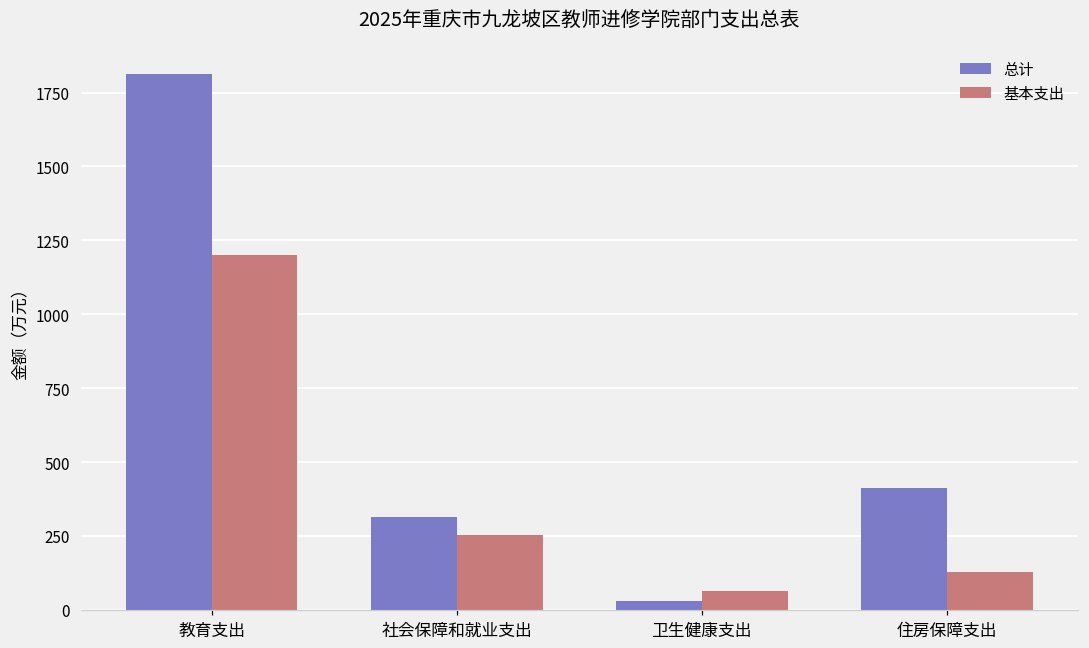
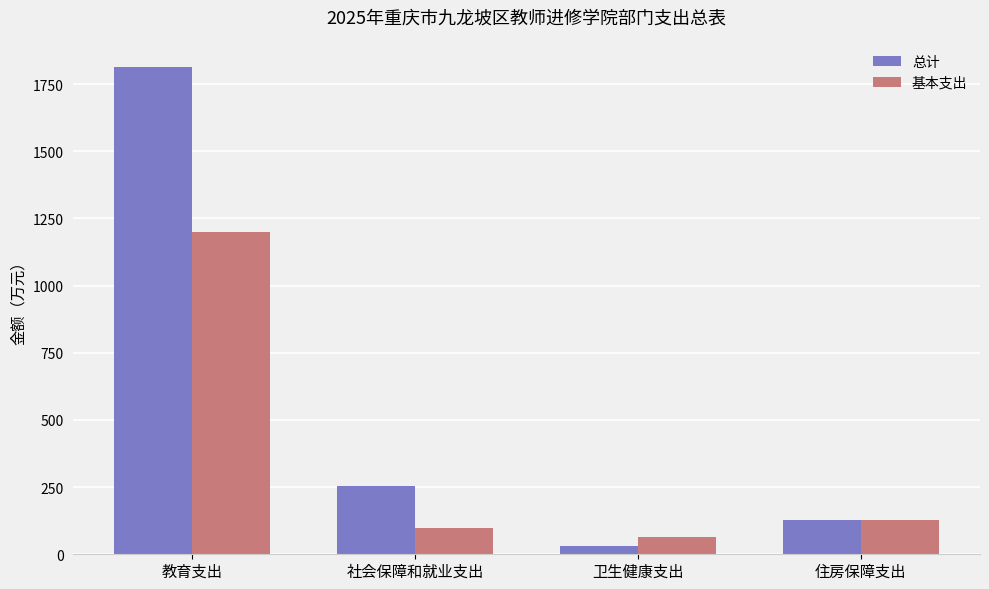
总计, 社会保障和就业支出: 310 -> 250
基本支出, 社会保障和就业支出: 250 -> 100
总计, 住房保障支出: 410 -> 130
